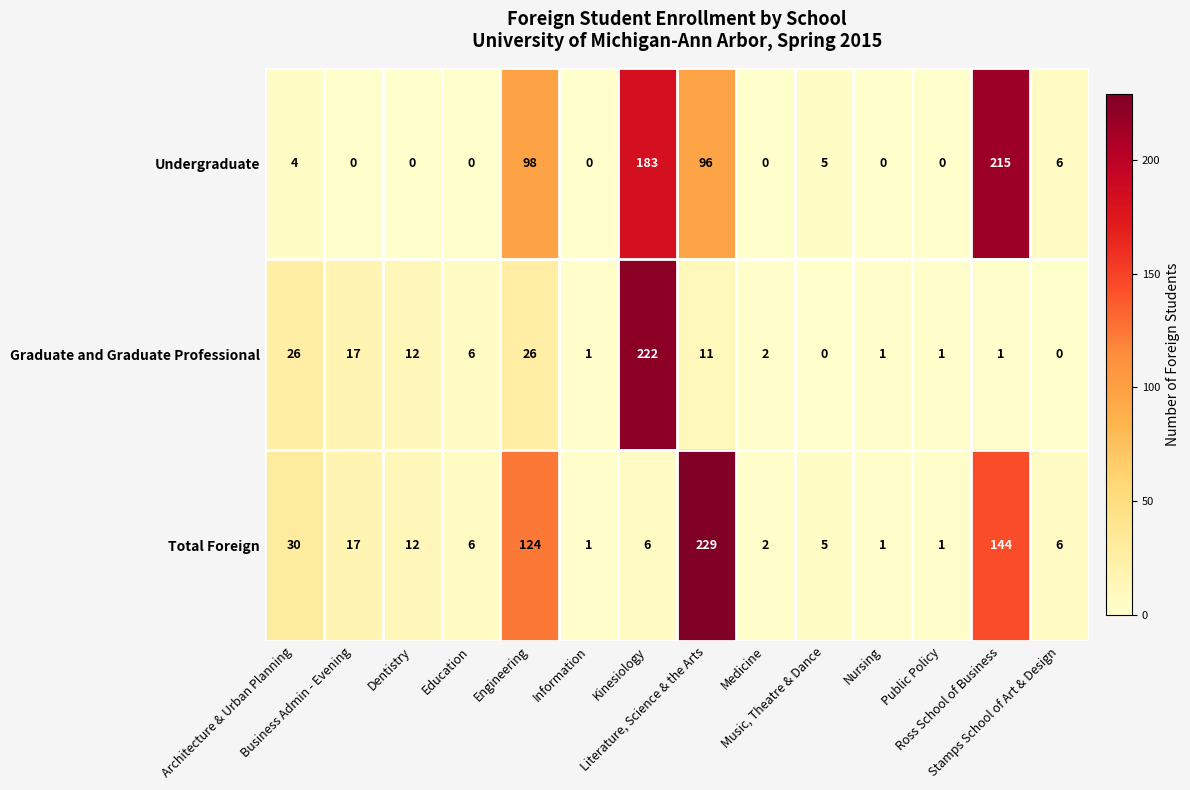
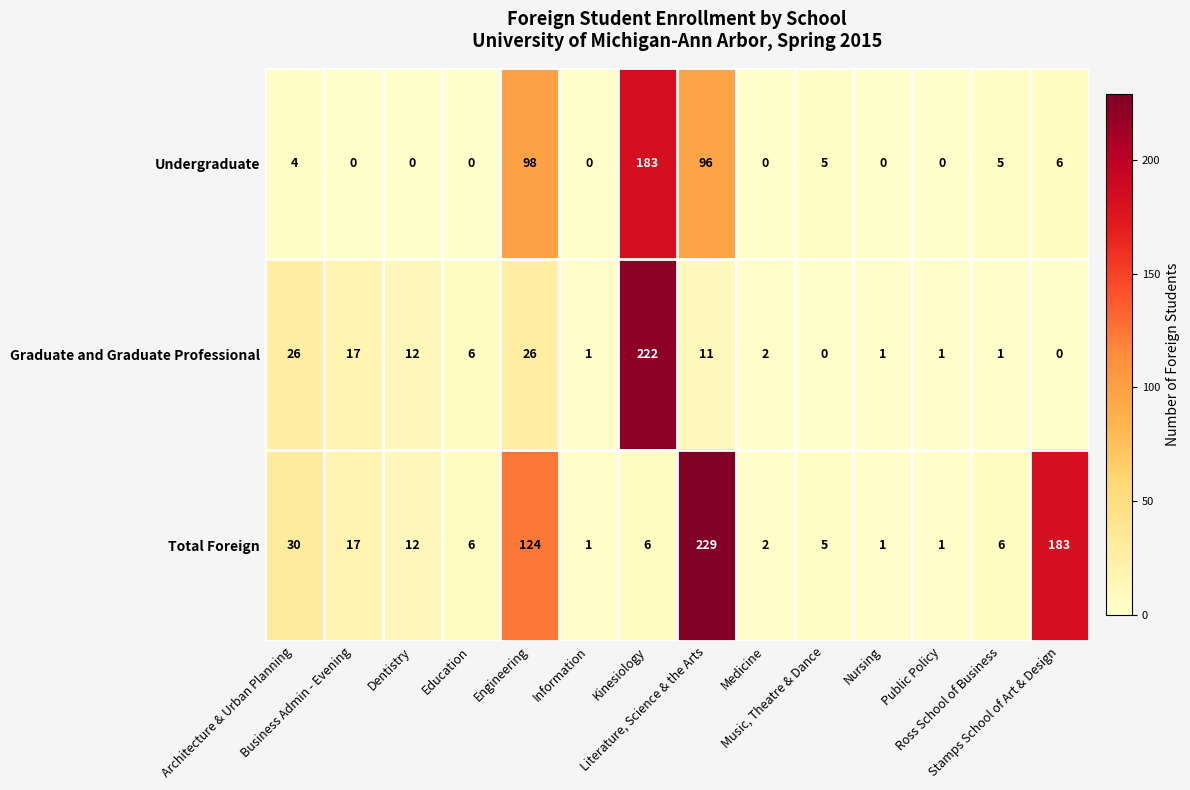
Undergraduate, Ross School of Business: 215 -> 5
Total Foreign, Ross School of Business: 144 -> 6
Total Foreign, Stamps School of Art & Design: 6 -> 183
